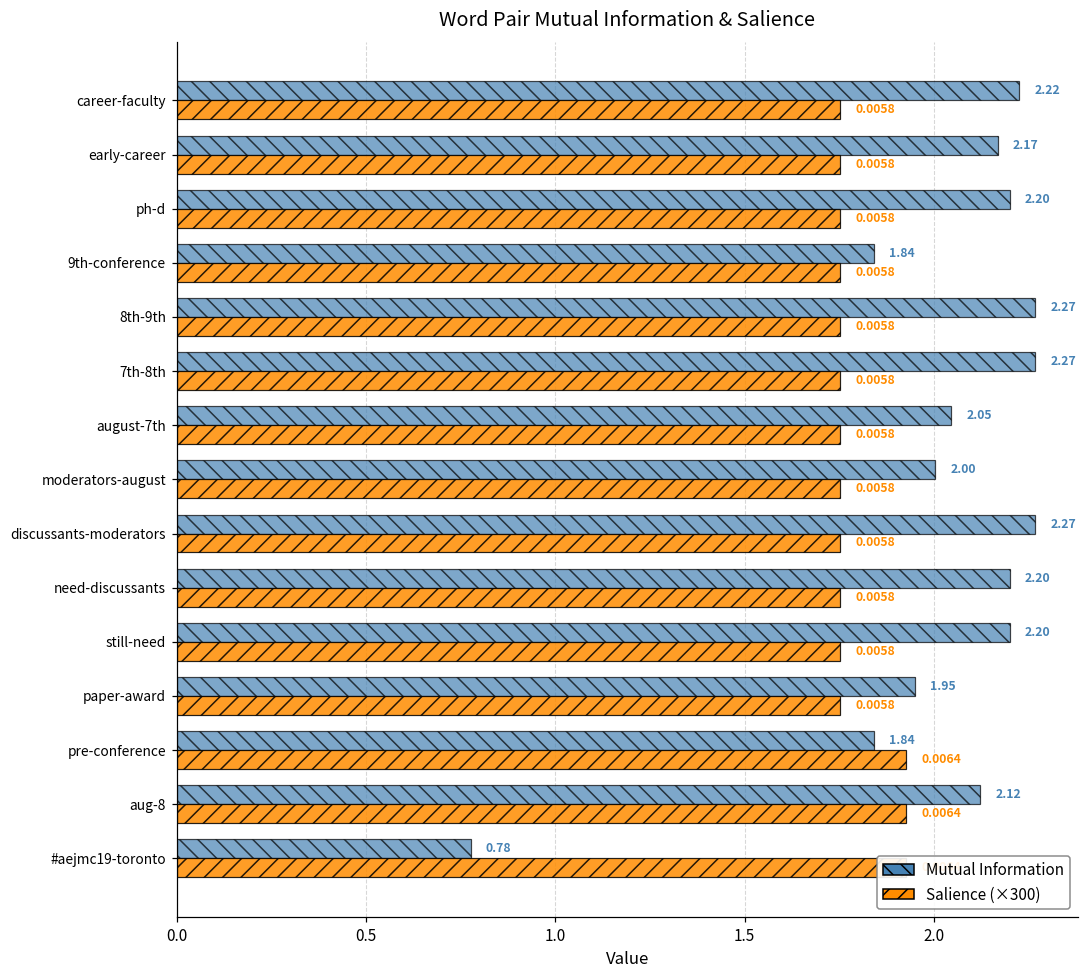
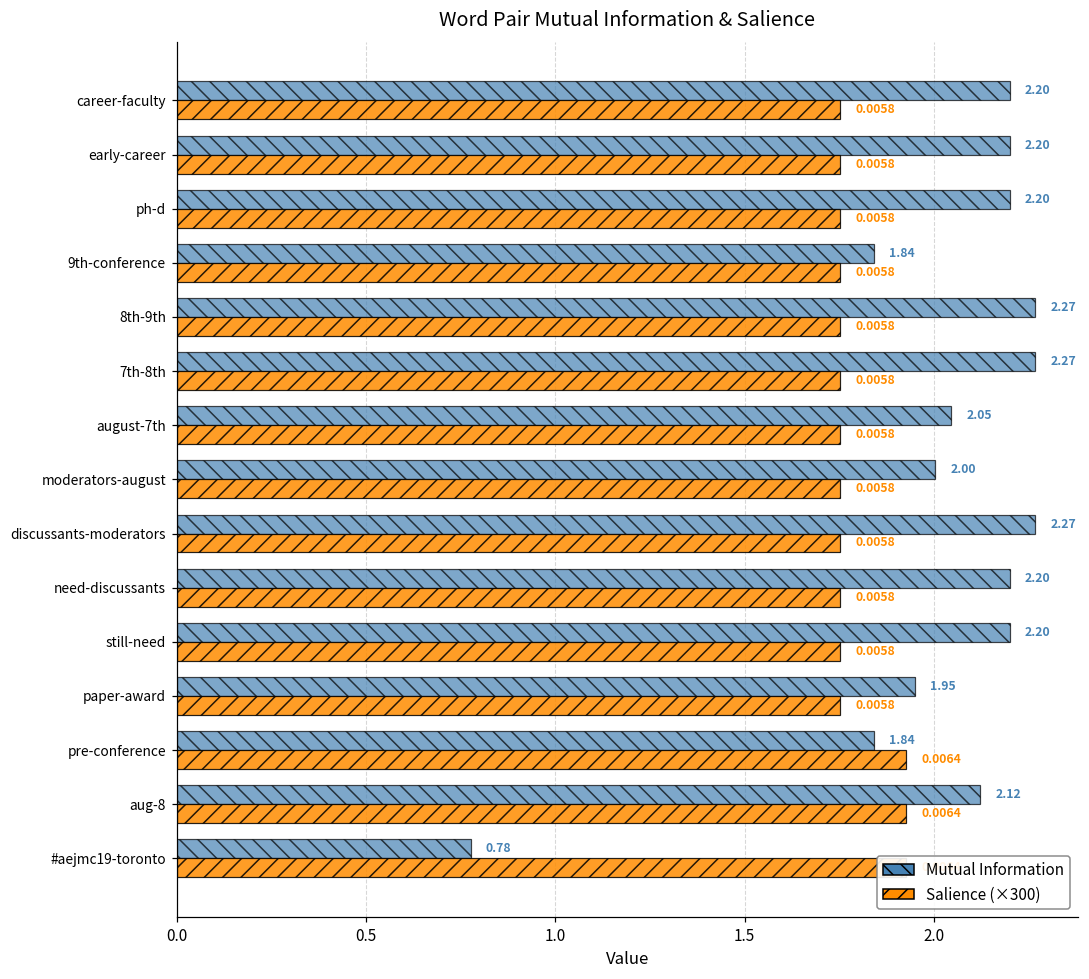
Mutual Information, career-faculty: 2.22 -> 2.20
Mutual Information, early-career: 2.17 -> 2.20
